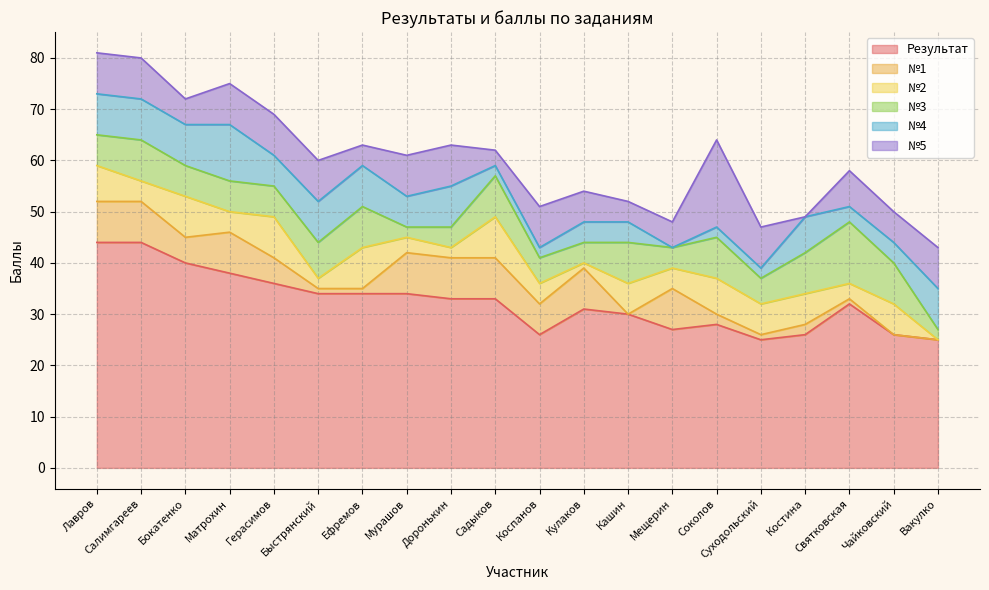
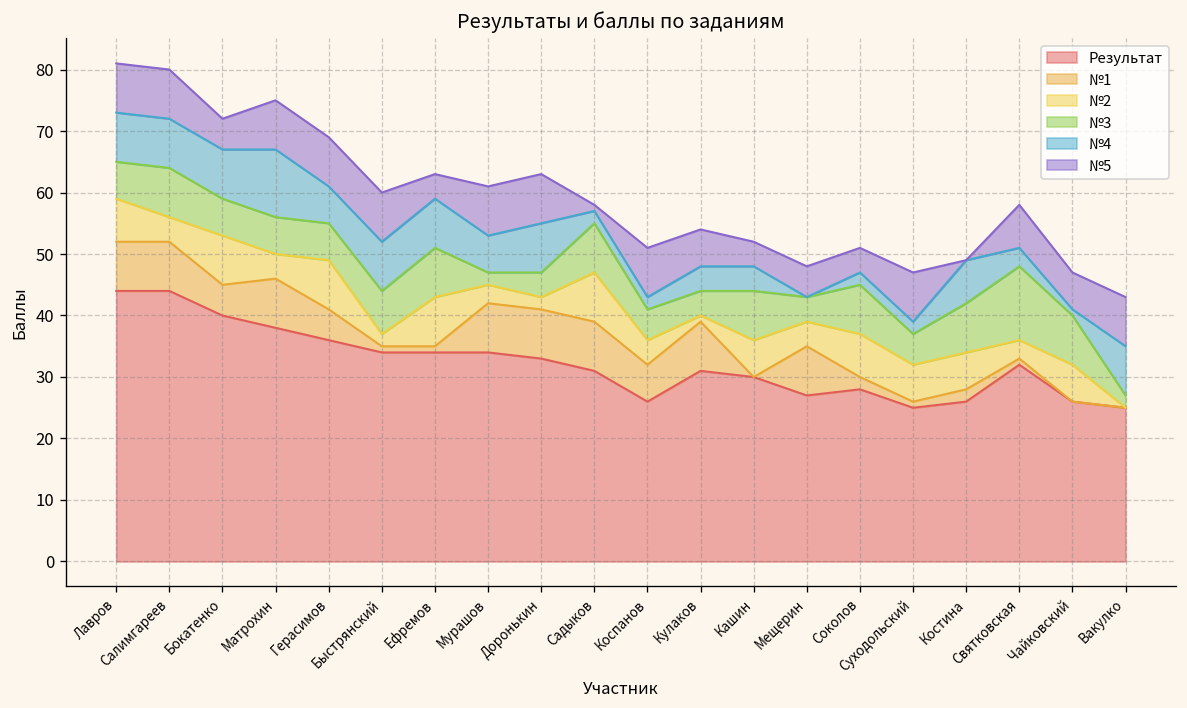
Результат, Садыков: 33 -> 31
№5, Садыков: 3 -> 1
№5, Соколов: 17 -> 4
№4, Чайковский: 4 -> 1
